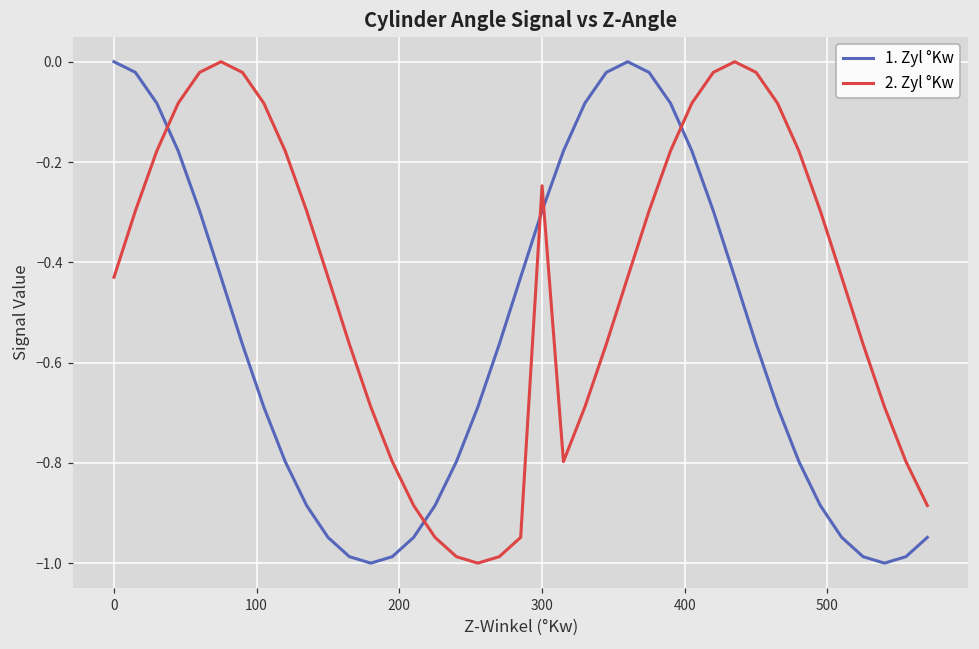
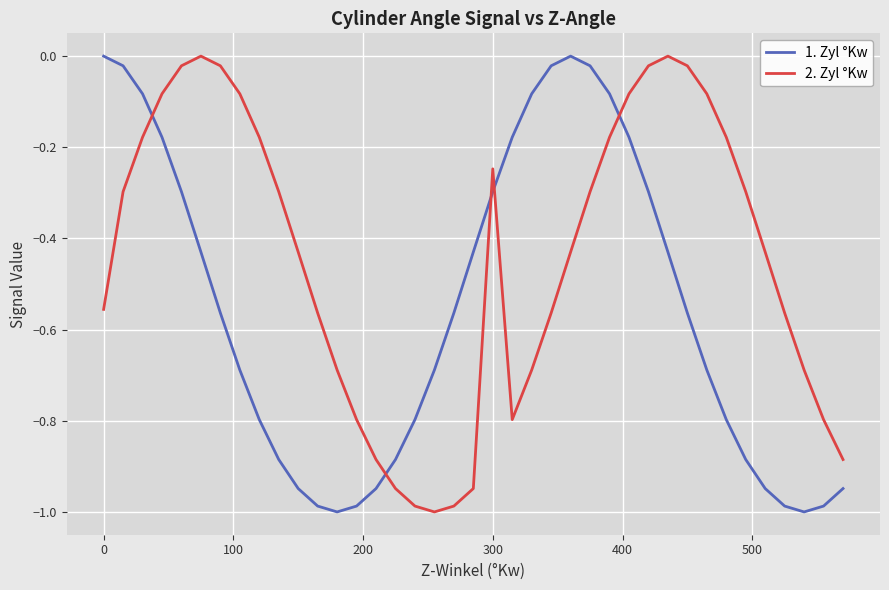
2. Zyl °Kw, 0: -0.43 -> -0.56
